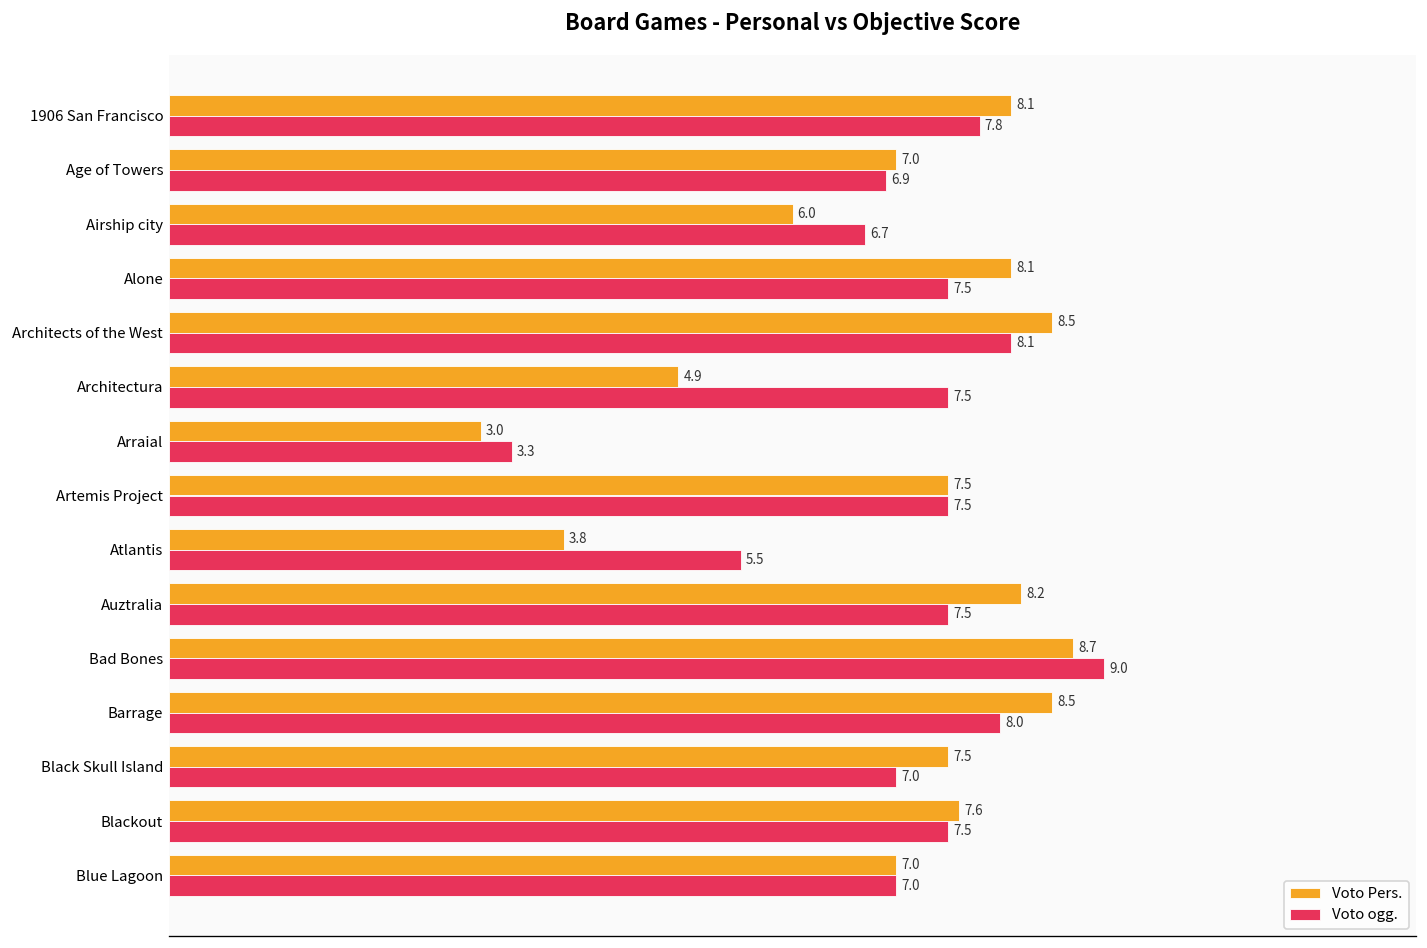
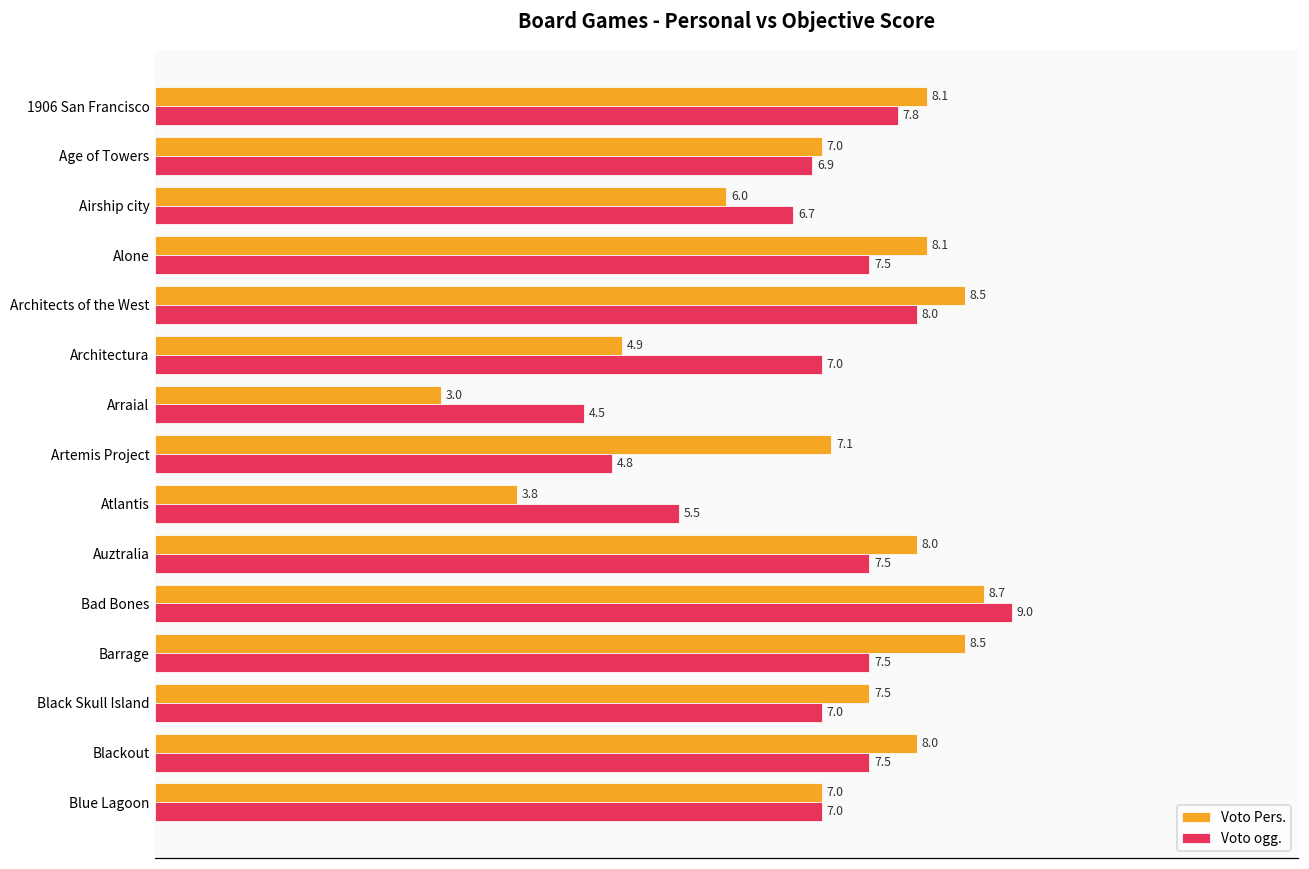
Voto ogg., Architects of the West: 8.1 -> 8.0
Voto ogg., Architectura: 7.5 -> 7.0
Voto ogg., Arraial: 3.3 -> 4.5
Voto Pers., Artemis Project: 7.5 -> 7.1
Voto ogg., Artemis Project: 7.5 -> 4.8
Voto Pers., Auztralia: 8.2 -> 8.0
Voto ogg., Barrage: 8.0 -> 7.5
Voto Pers., Blackout: 7.6 -> 8.0
